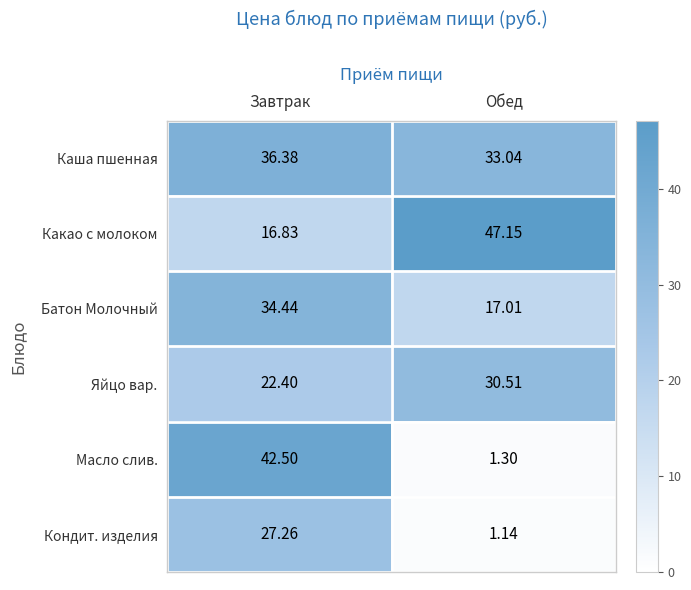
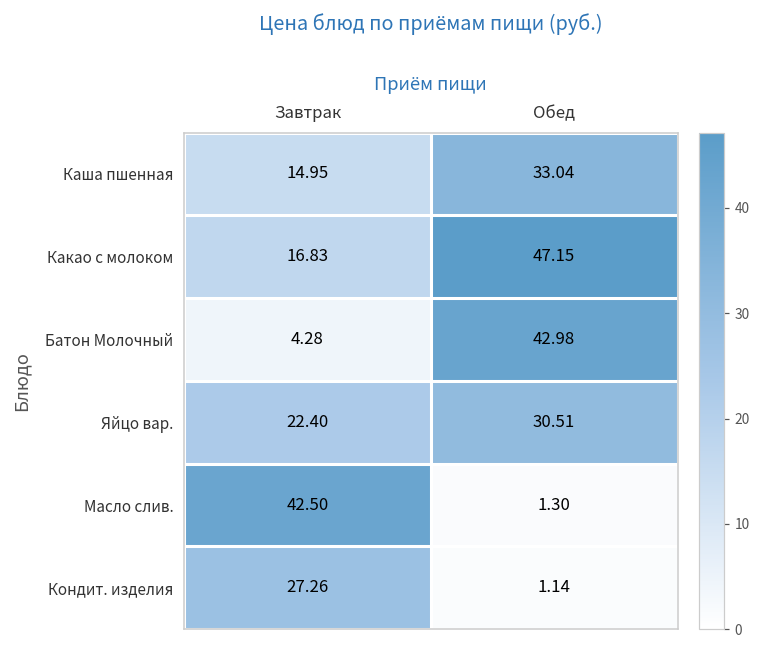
Каша пшенная, Завтрак: 36.38 -> 14.95
Батон Молочный, Завтрак: 34.44 -> 4.28
Батон Молочный, Обед: 17.01 -> 42.98
